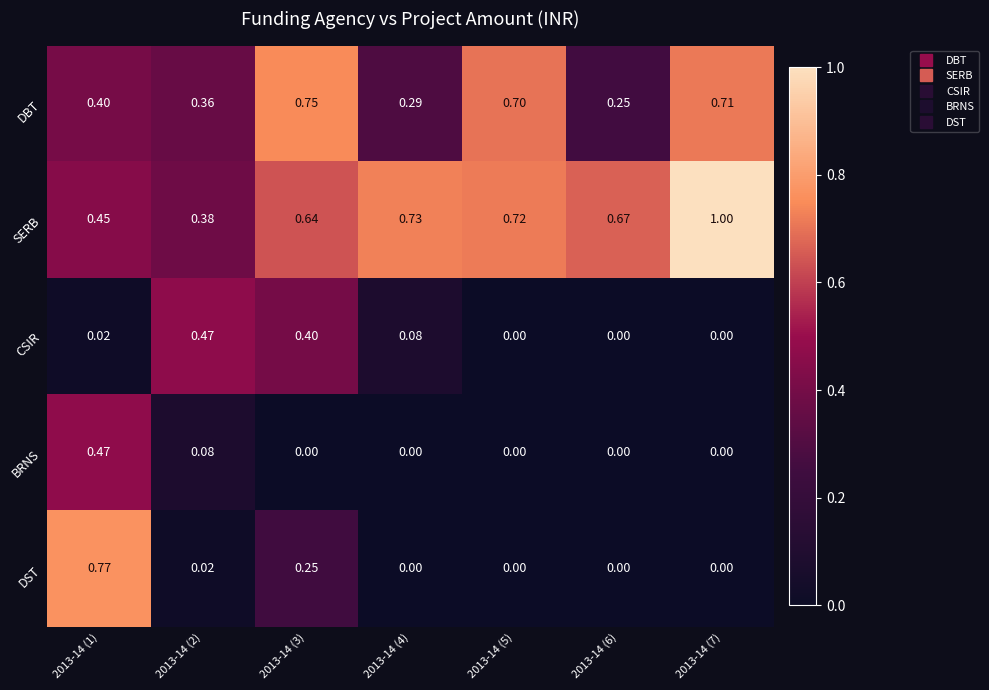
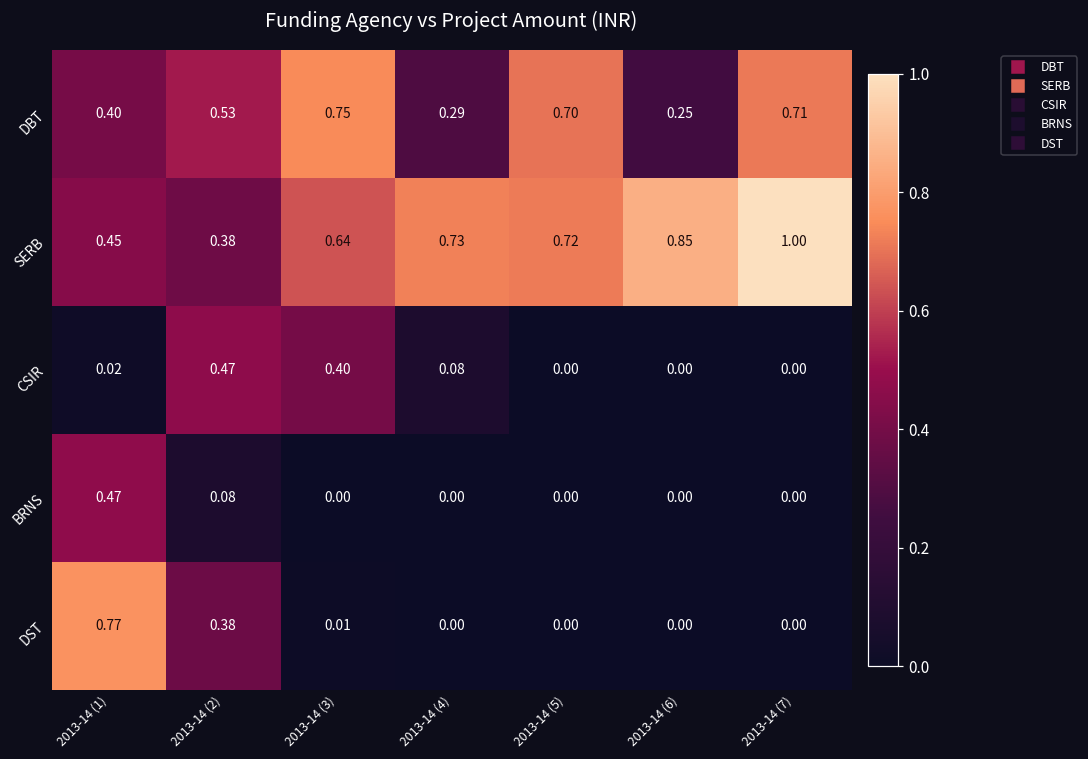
DBT, 2013-14 (2): 0.36 -> 0.53
SERB, 2013-14 (6): 0.67 -> 0.85
DST, 2013-14 (2): 0.02 -> 0.38
DST, 2013-14 (3): 0.25 -> 0.01
